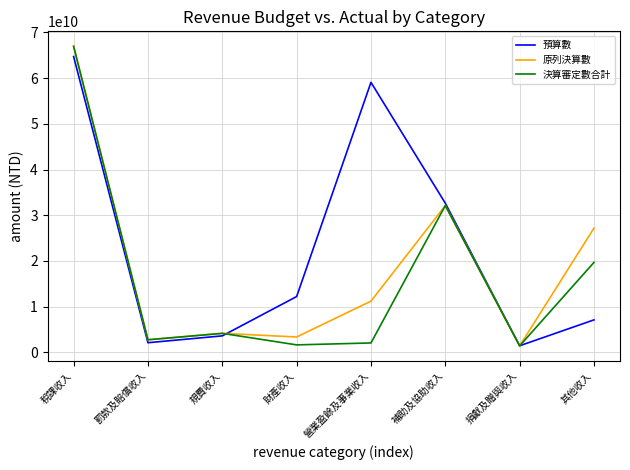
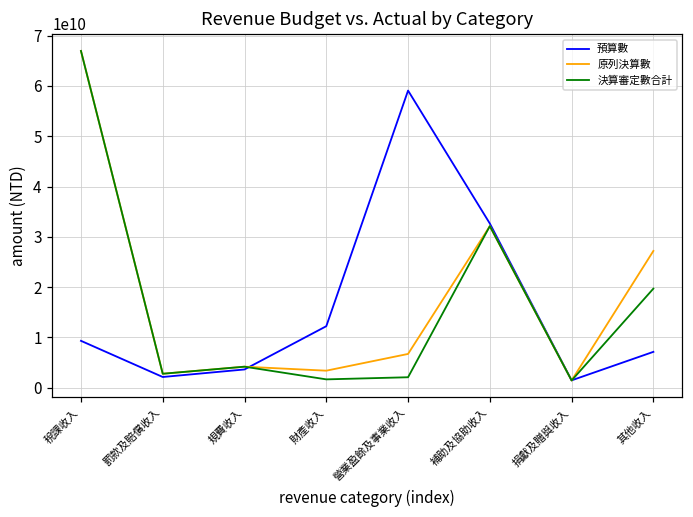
預算數, 稅課收入: 65000000000 -> 9000000000
原列決算數, 營業盈餘及事業收入: 11000000000 -> 7000000000
